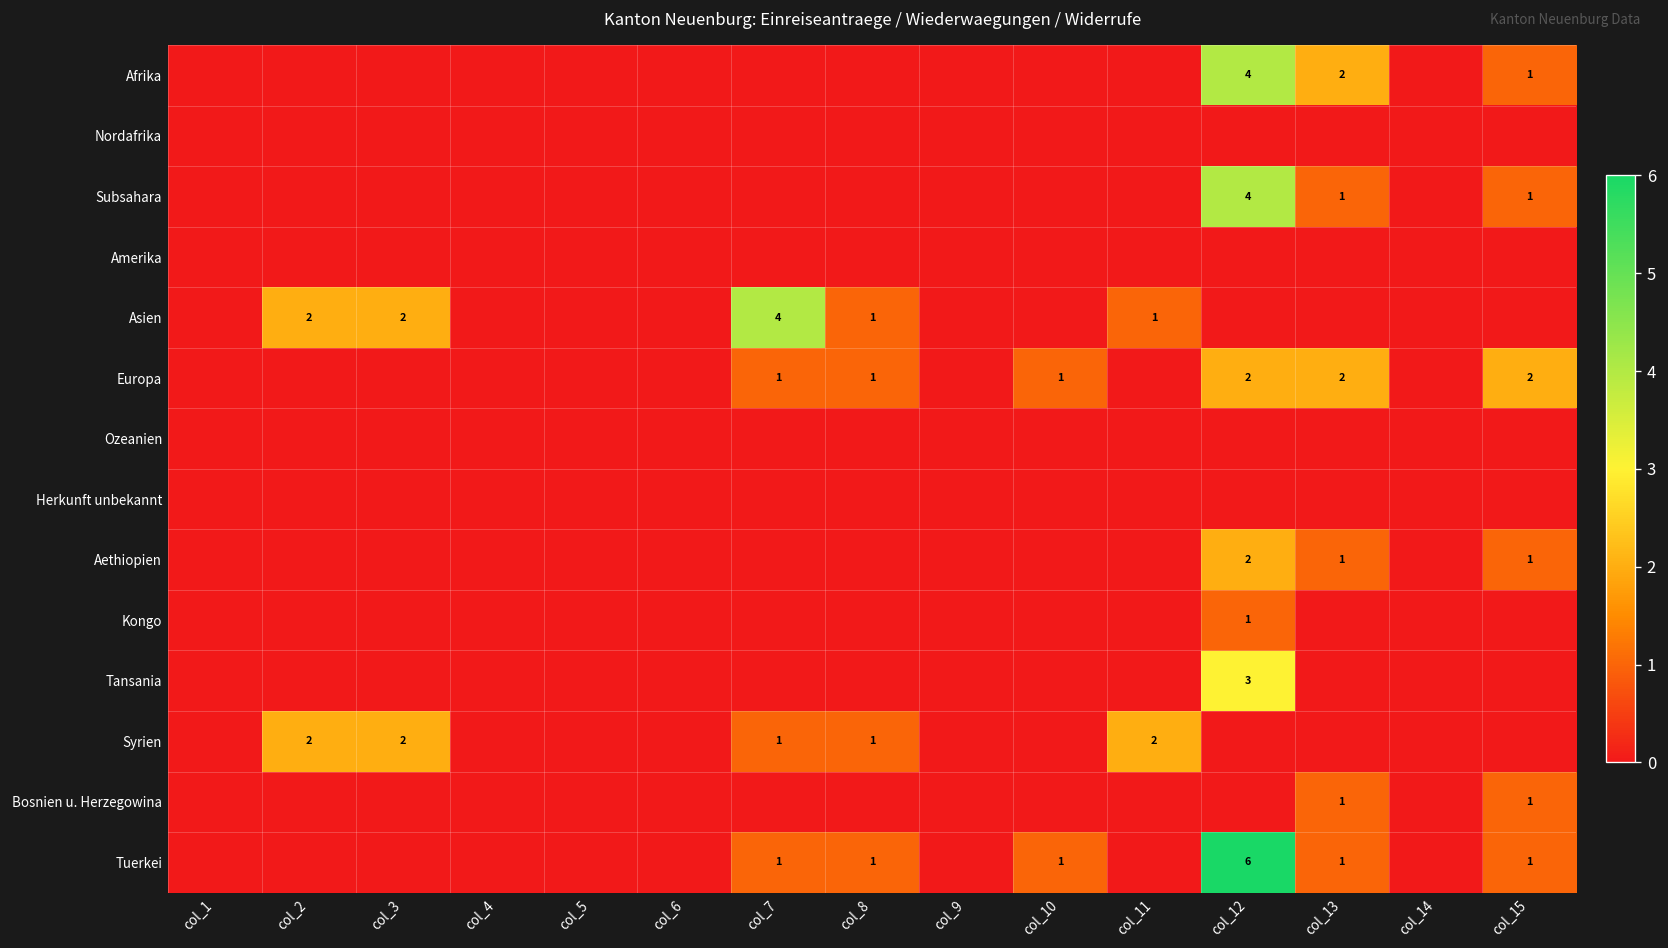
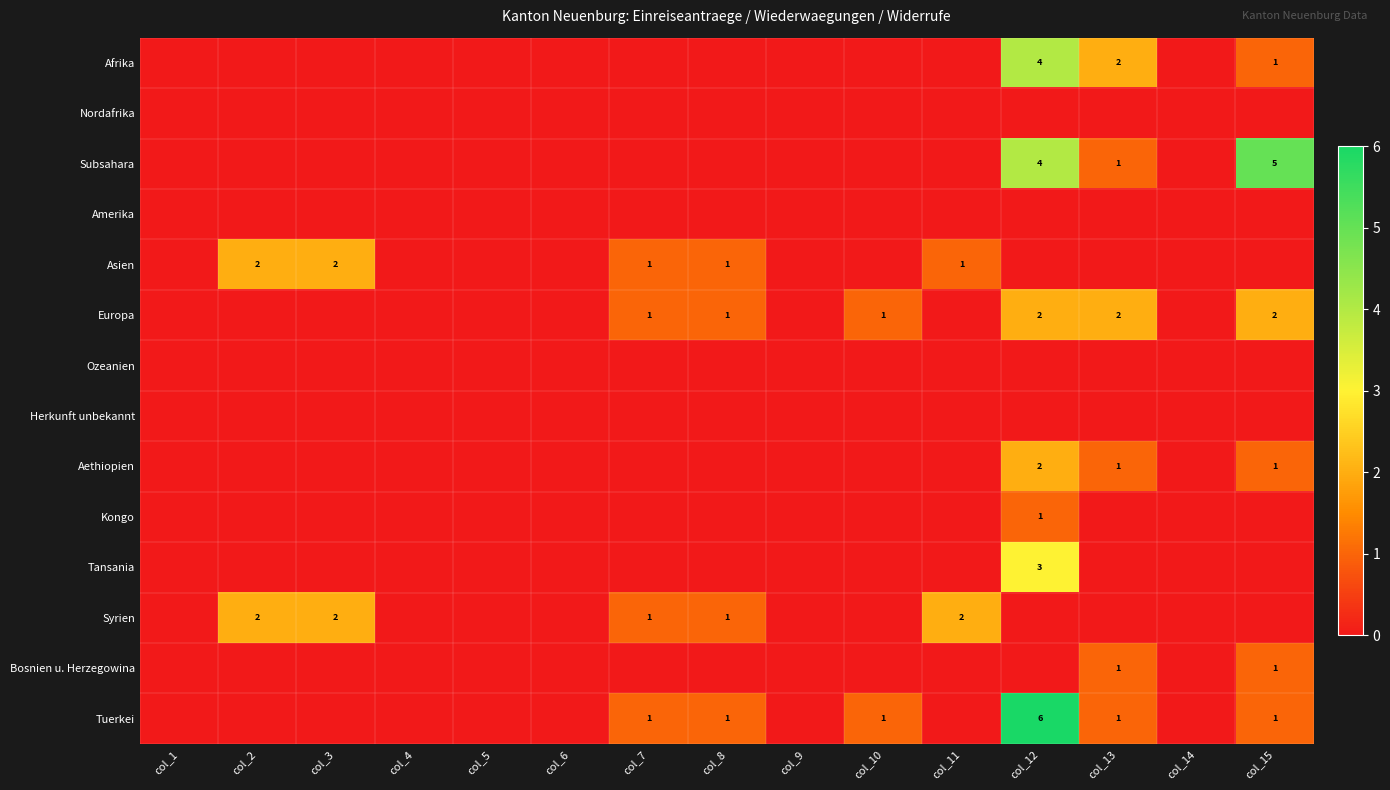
Subsahara, col_15: 1 -> 5
Asien, col_7: 4 -> 1
